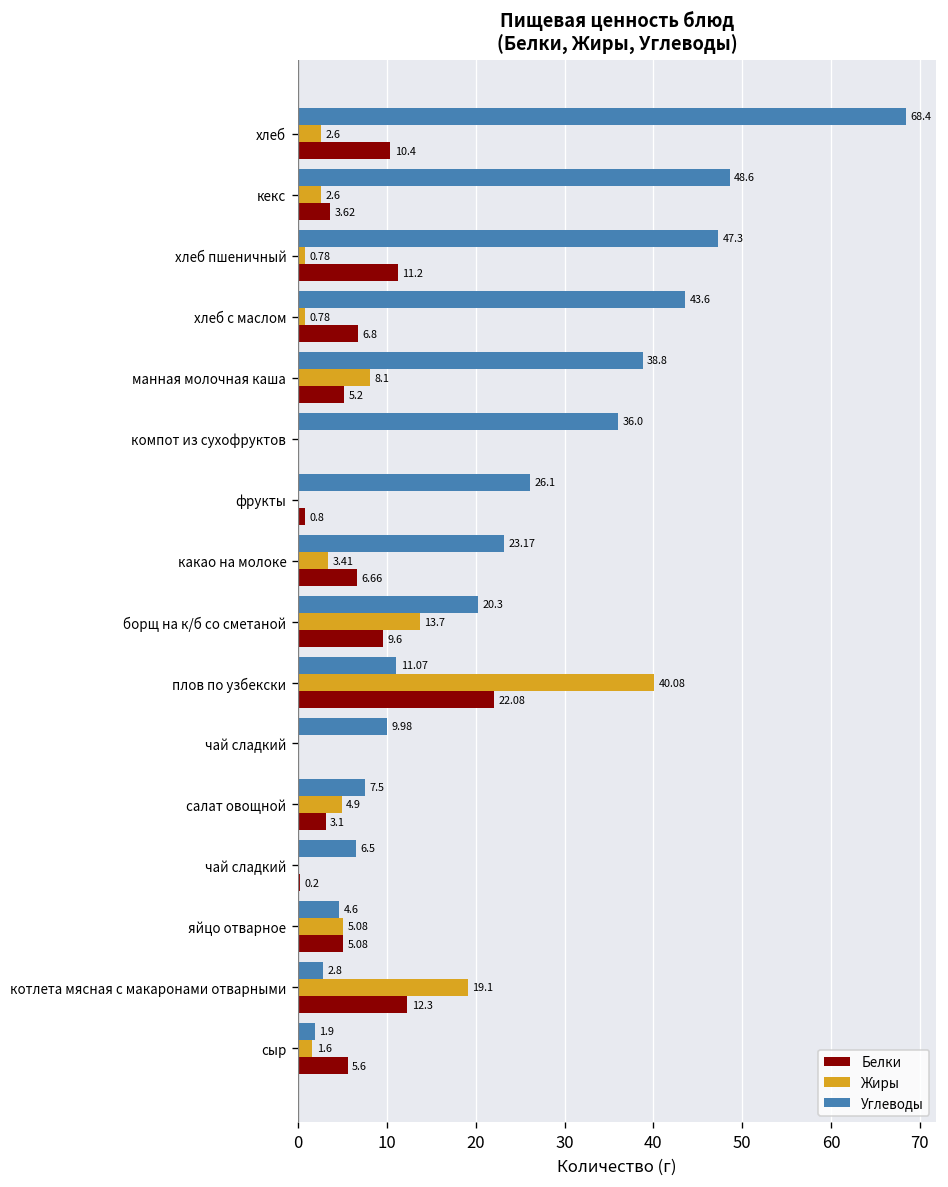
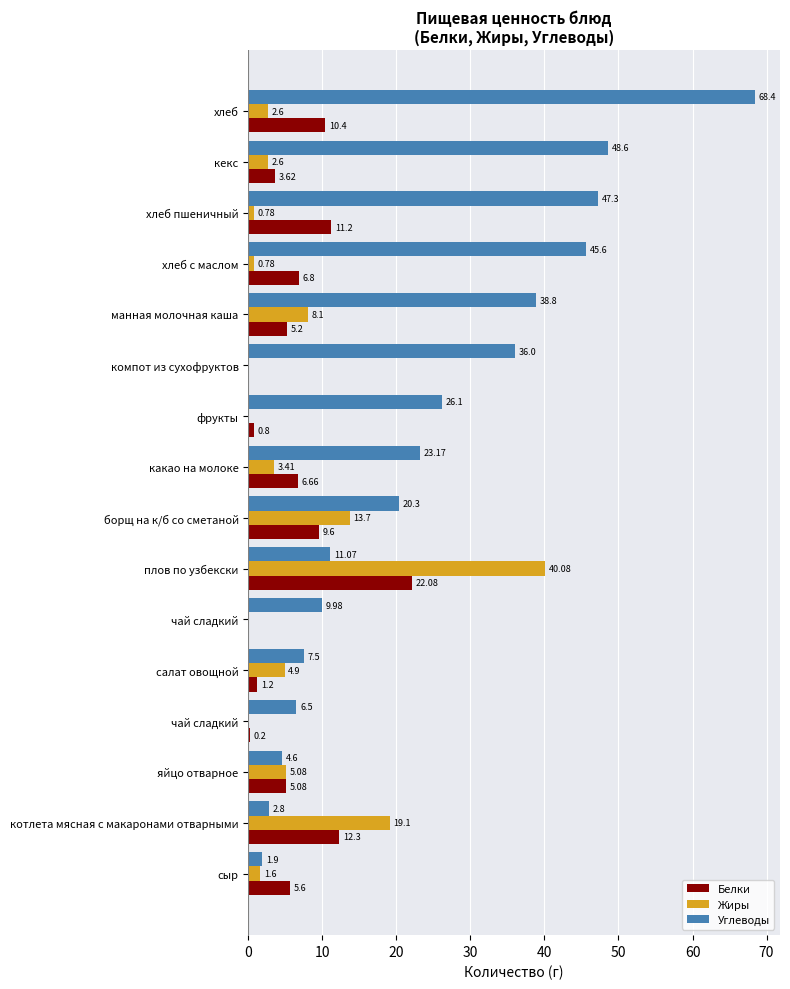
Углеводы, хлеб с маслом: 43.6 -> 45.6
Белки, салат овощной: 3.1 -> 1.2
